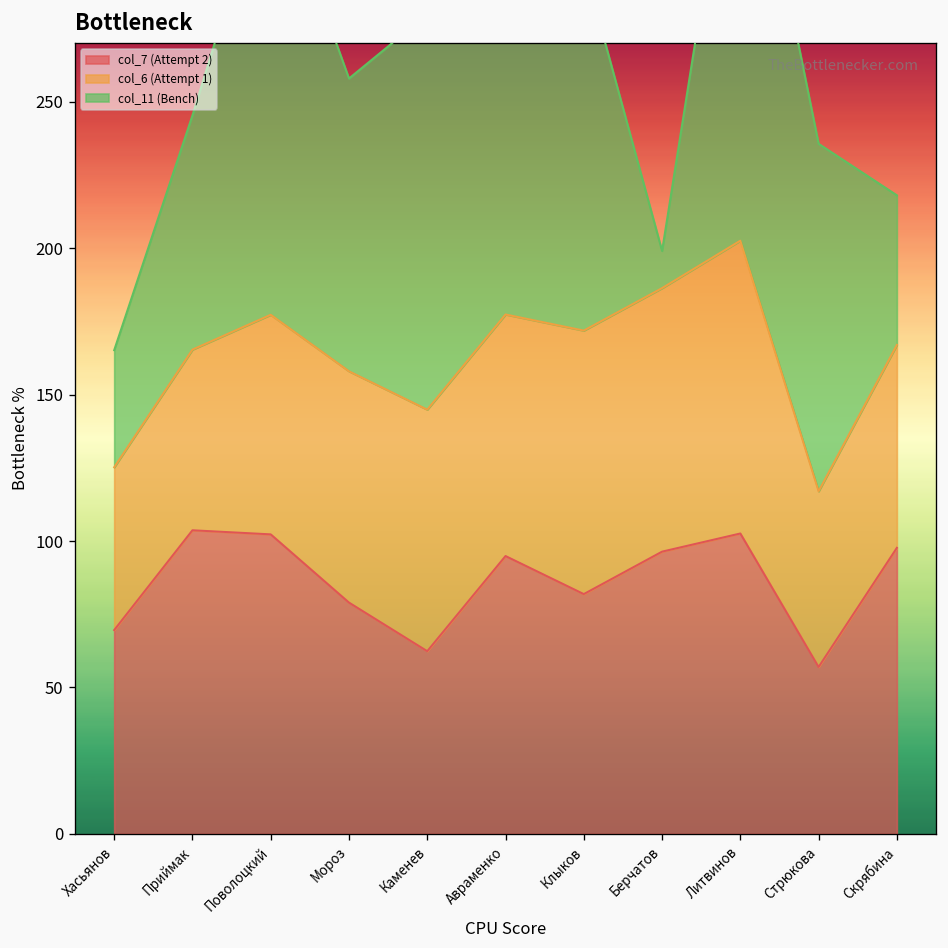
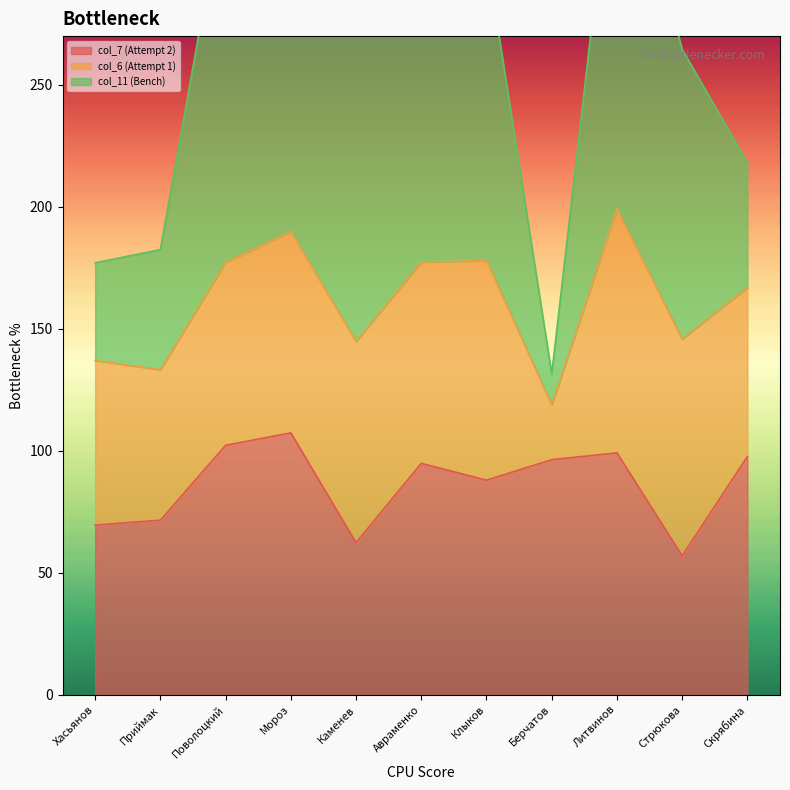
col_6 (Attempt 1), Хасьянов: 56 -> 68
col_7 (Attempt 2), Приймак: 104 -> 72
col_11 (Bench), Приймак: 80 -> 49
col_7 (Attempt 2), Мороз: 79 -> 107
col_6 (Attempt 1), Мороз: 79 -> 83
col_7 (Attempt 2), Клыков: 82 -> 88
col_6 (Attempt 1), Берчатов: 90 -> 23
col_7 (Attempt 2), Литвинов: 103 -> 99
col_6 (Attempt 1), Стрюкова: 60 -> 89
